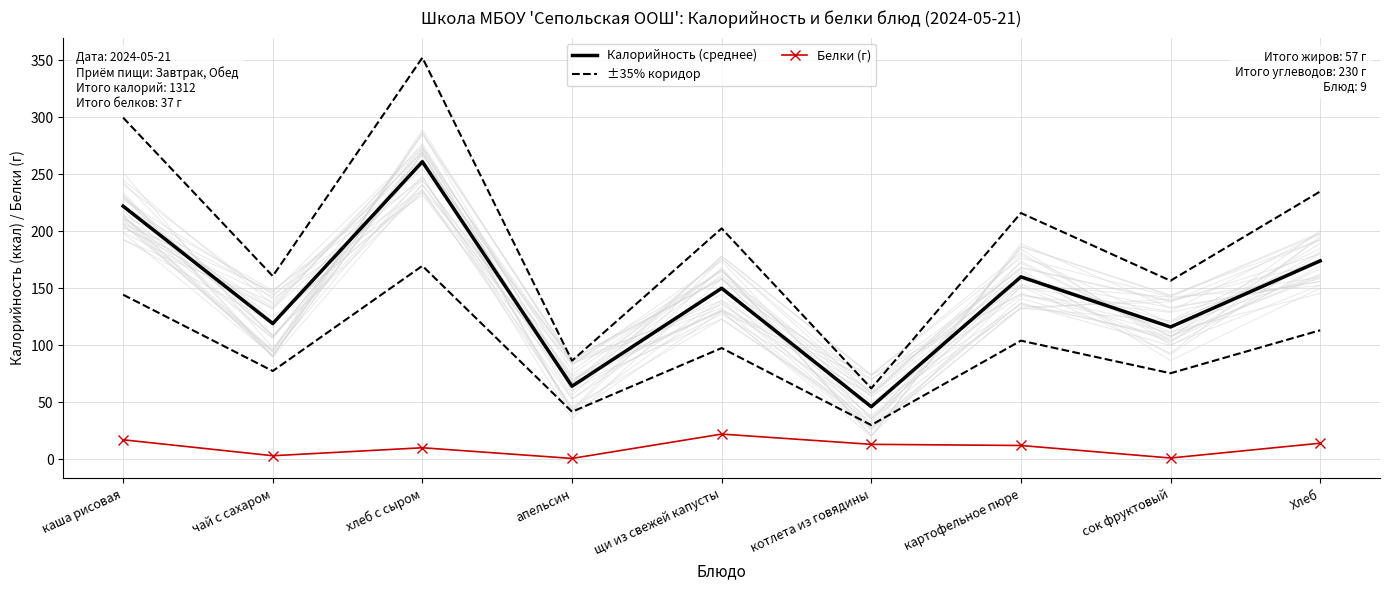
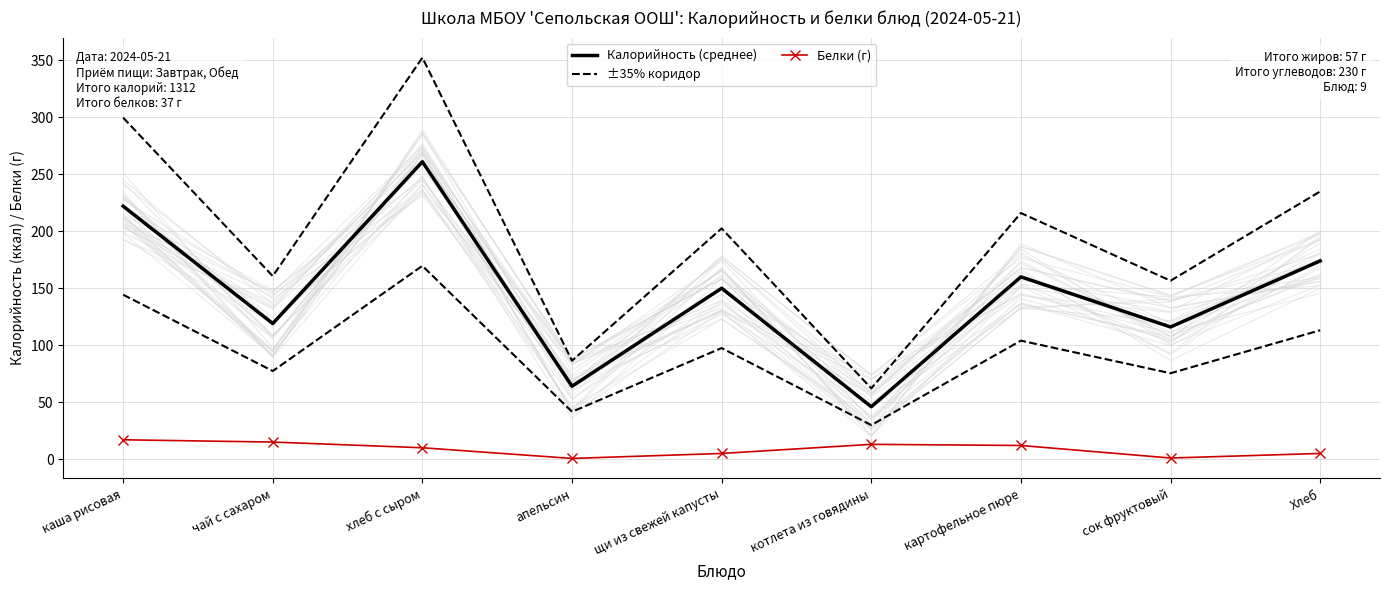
Белки (г), чай с сахаром: 3 -> 15
Белки (г), щи из свежей капусты: 22 -> 5
Белки (г), Хлеб: 14 -> 5
